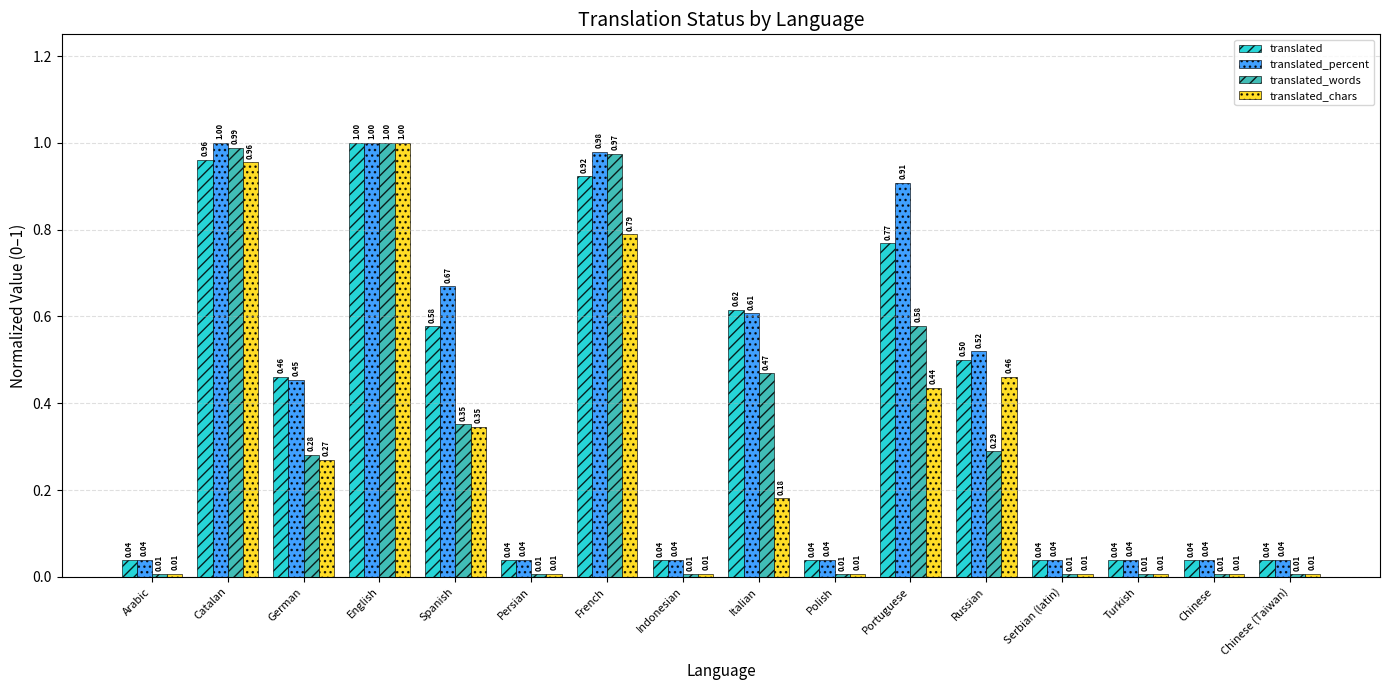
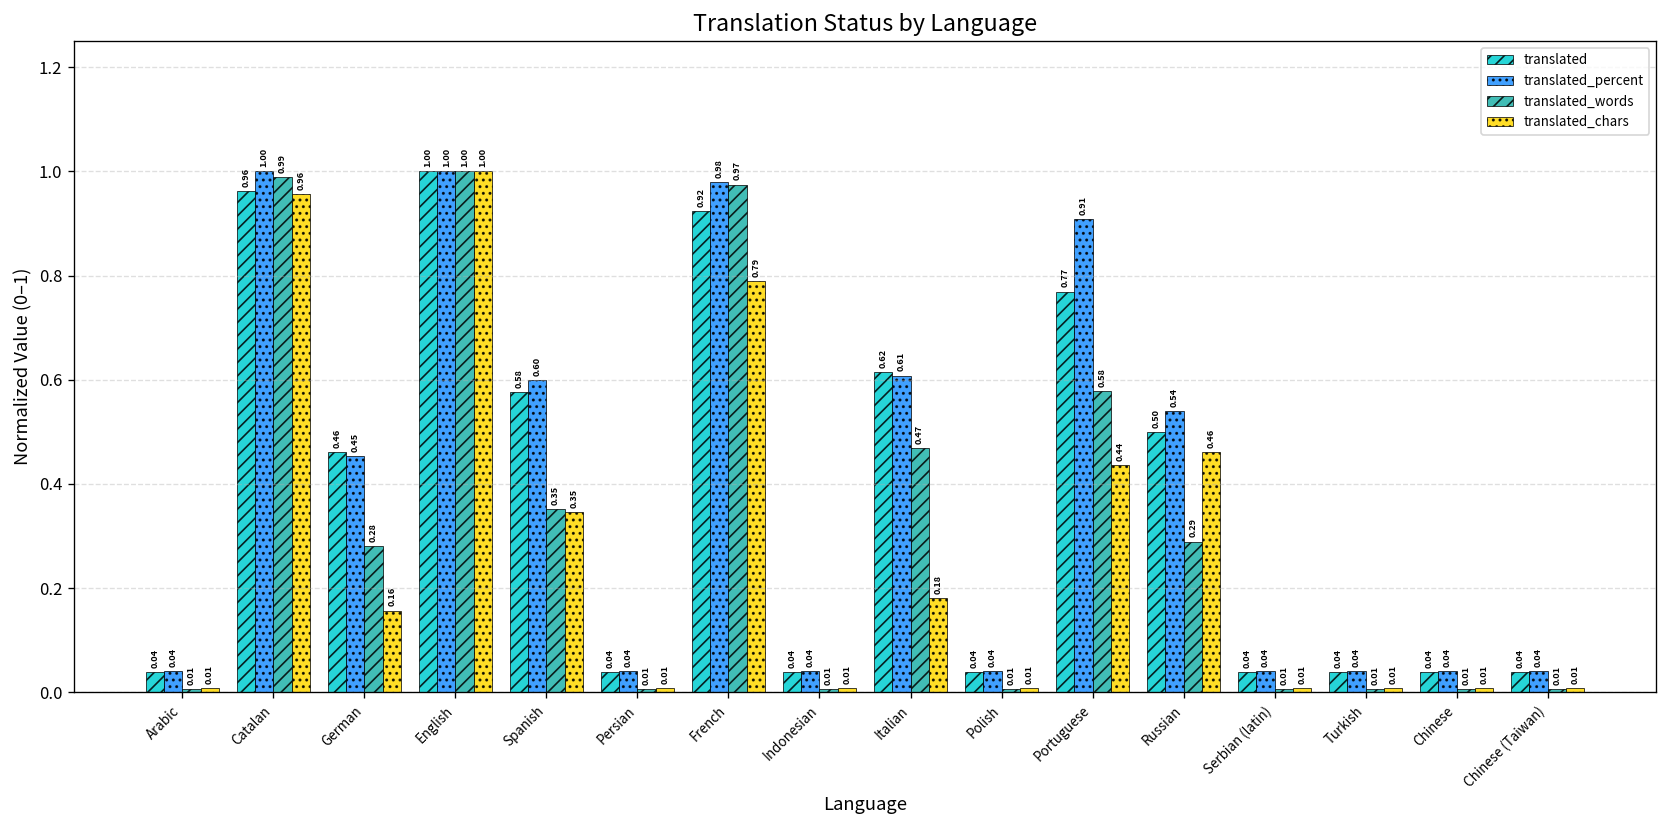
translated_chars, German: 0.27 -> 0.16
translated_percent, Spanish: 0.67 -> 0.60
translated_percent, Russian: 0.52 -> 0.54
